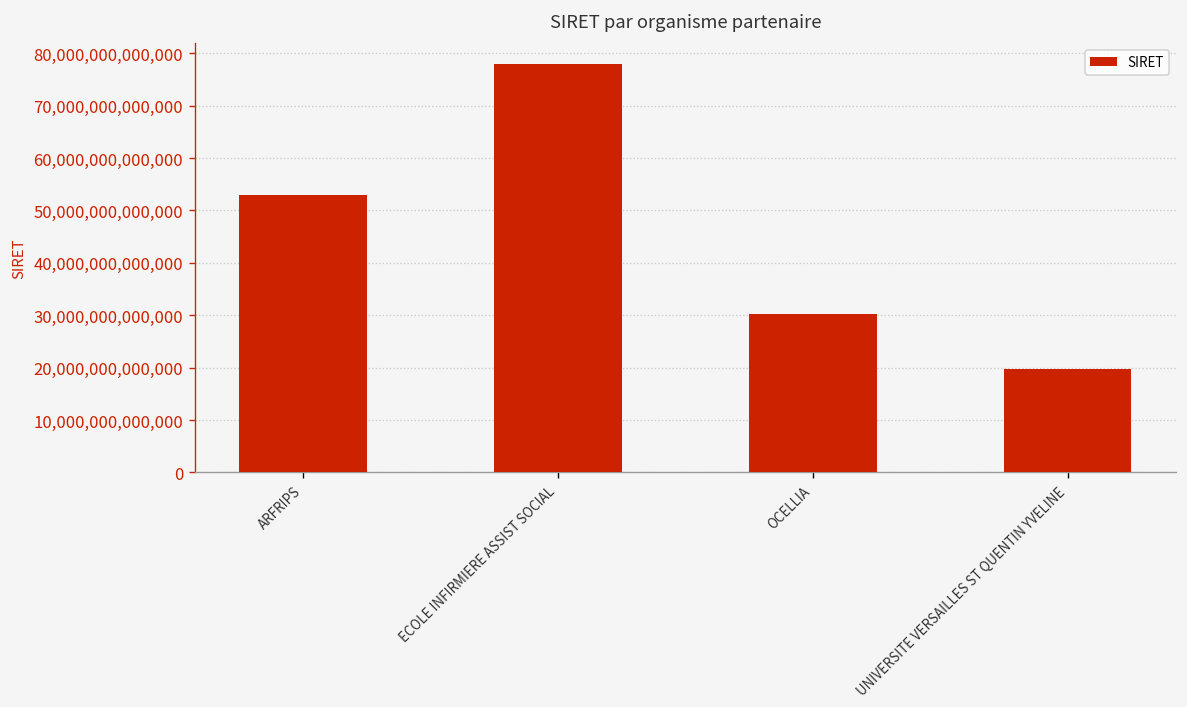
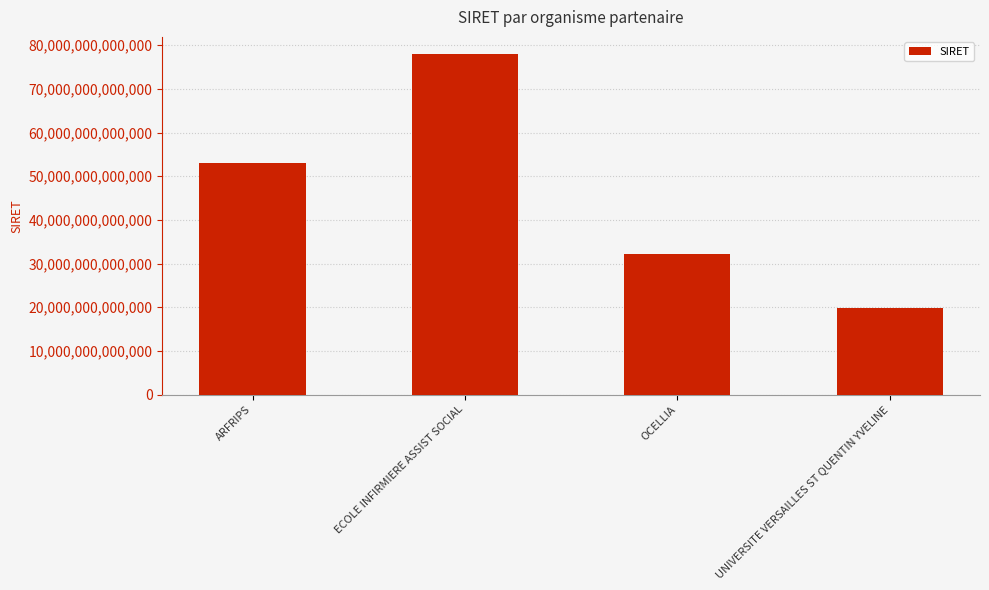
OCELLIA: 30,000,000,000,000 -> 32,000,000,000,000
